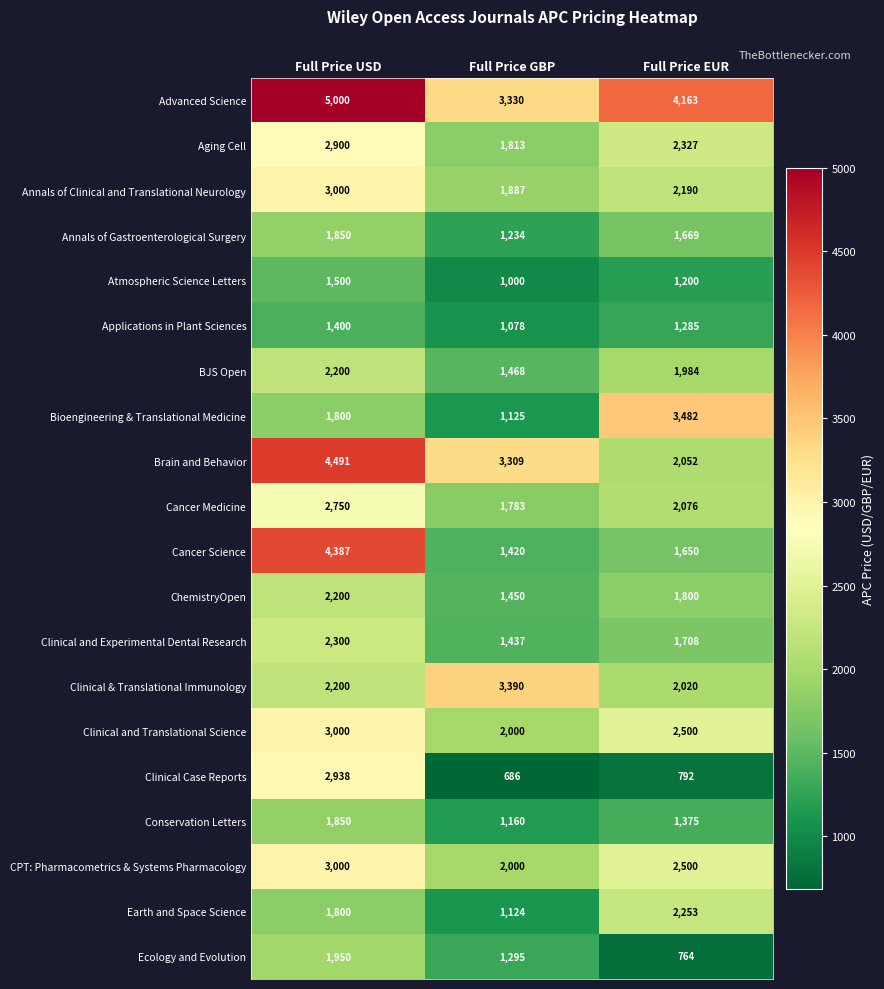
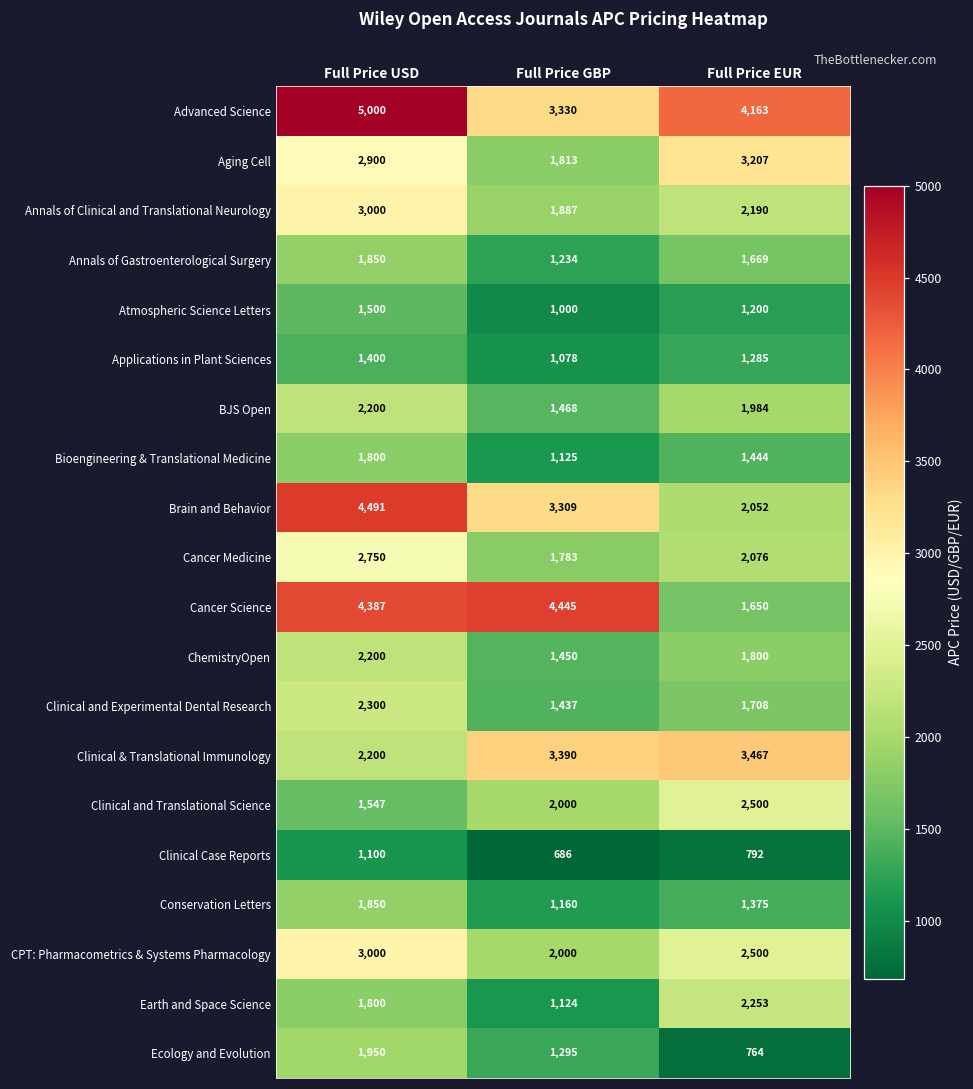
Aging Cell, Full Price EUR: 2,327 -> 3,207
Bioengineering & Translational Medicine, Full Price EUR: 3,482 -> 1,444
Cancer Science, Full Price GBP: 1,420 -> 4,445
Clinical & Translational Immunology, Full Price EUR: 2,020 -> 3,467
Clinical and Translational Science, Full Price USD: 3,000 -> 1,547
Clinical Case Reports, Full Price USD: 2,938 -> 1,100
